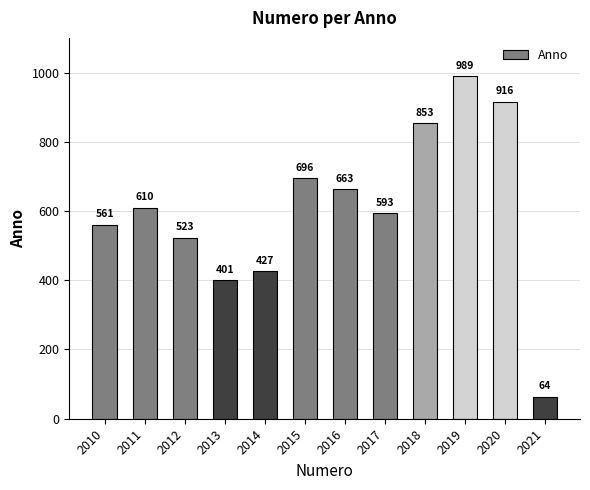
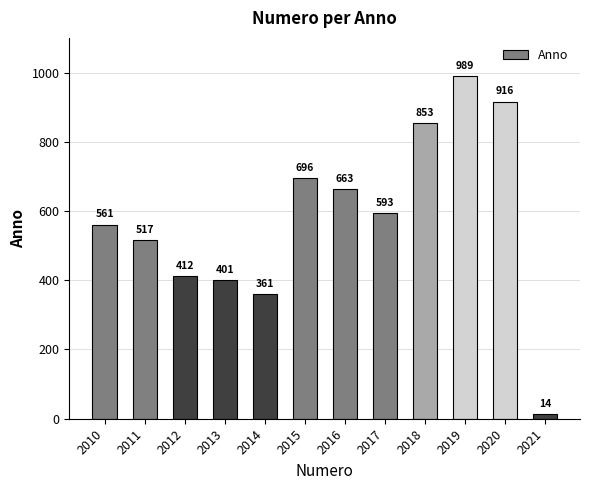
2011: 610 -> 517
2012: 523 -> 412
2014: 427 -> 361
2021: 64 -> 14
